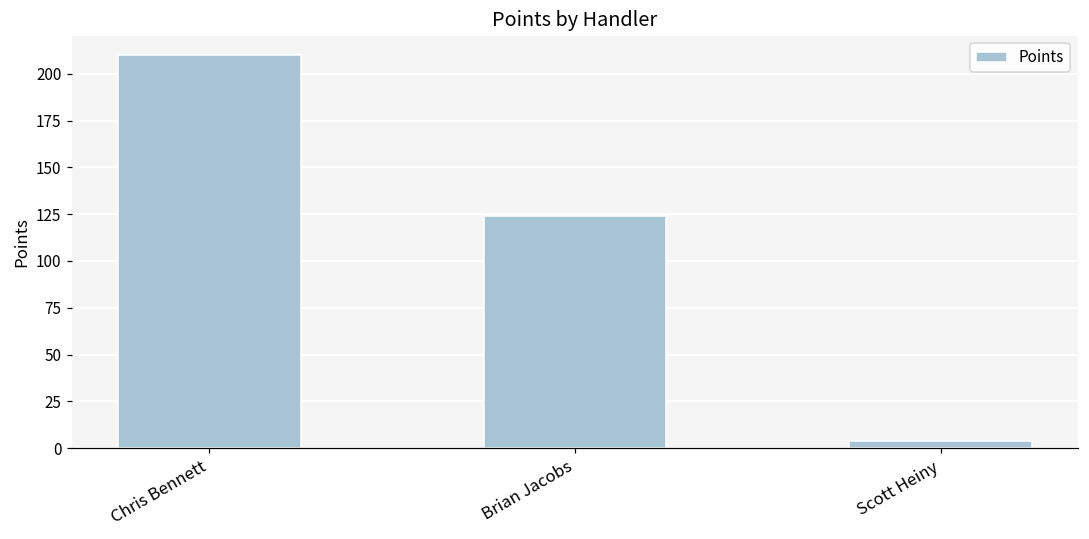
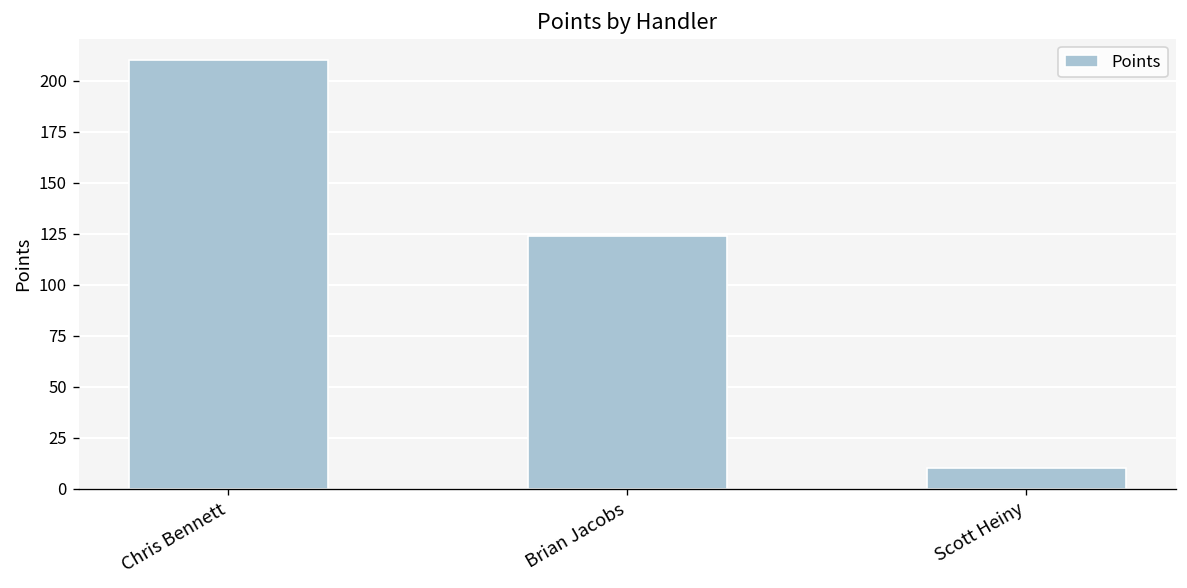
Scott Heiny: 4 -> 10
